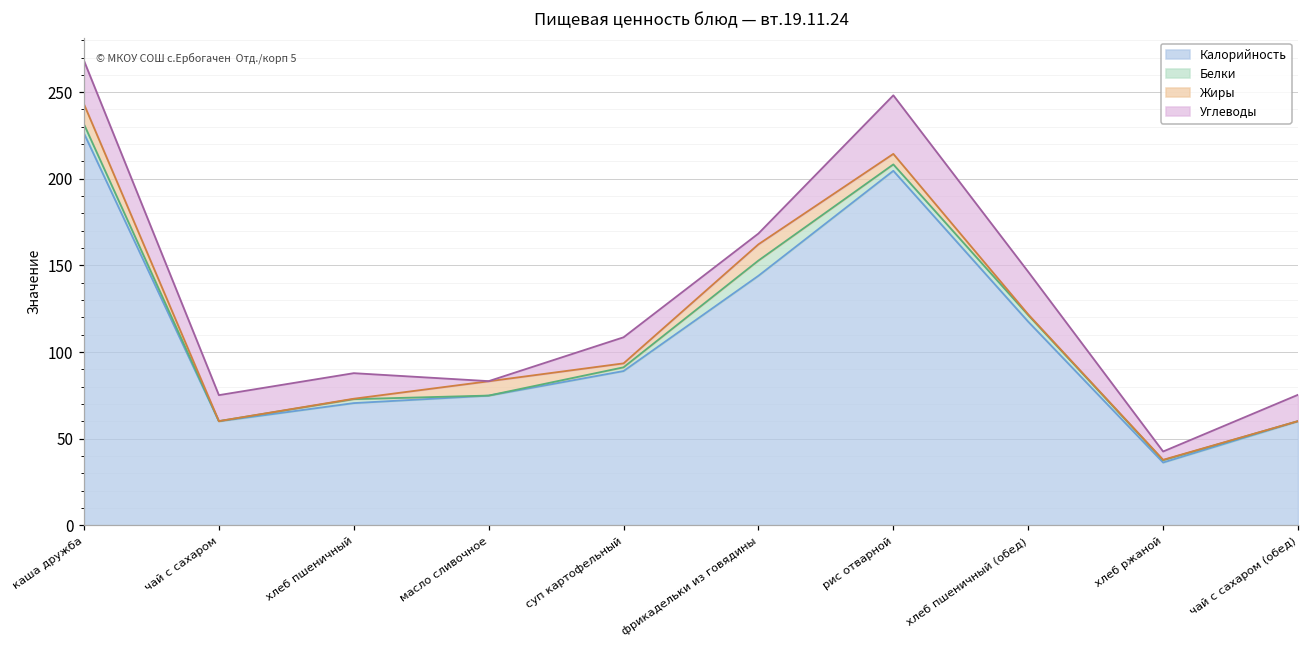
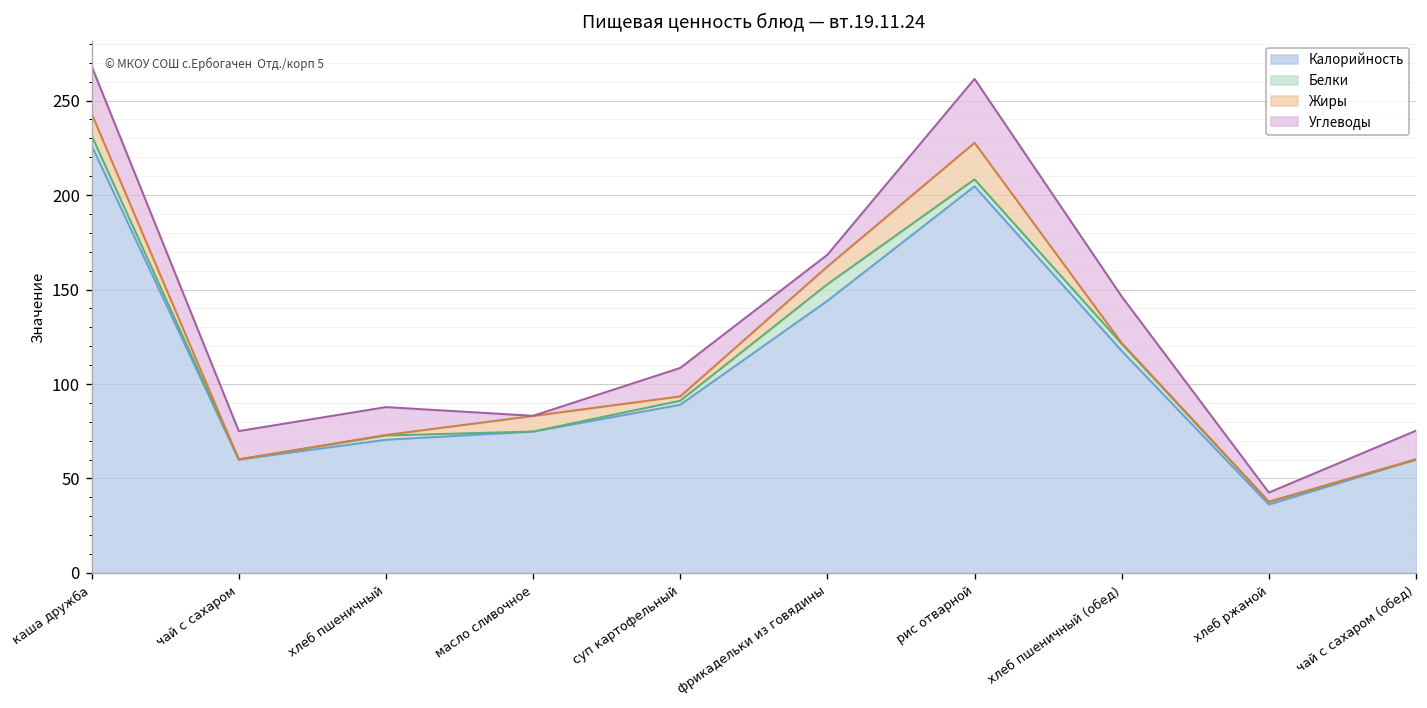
Жиры, рис отварной: 6 -> 19
